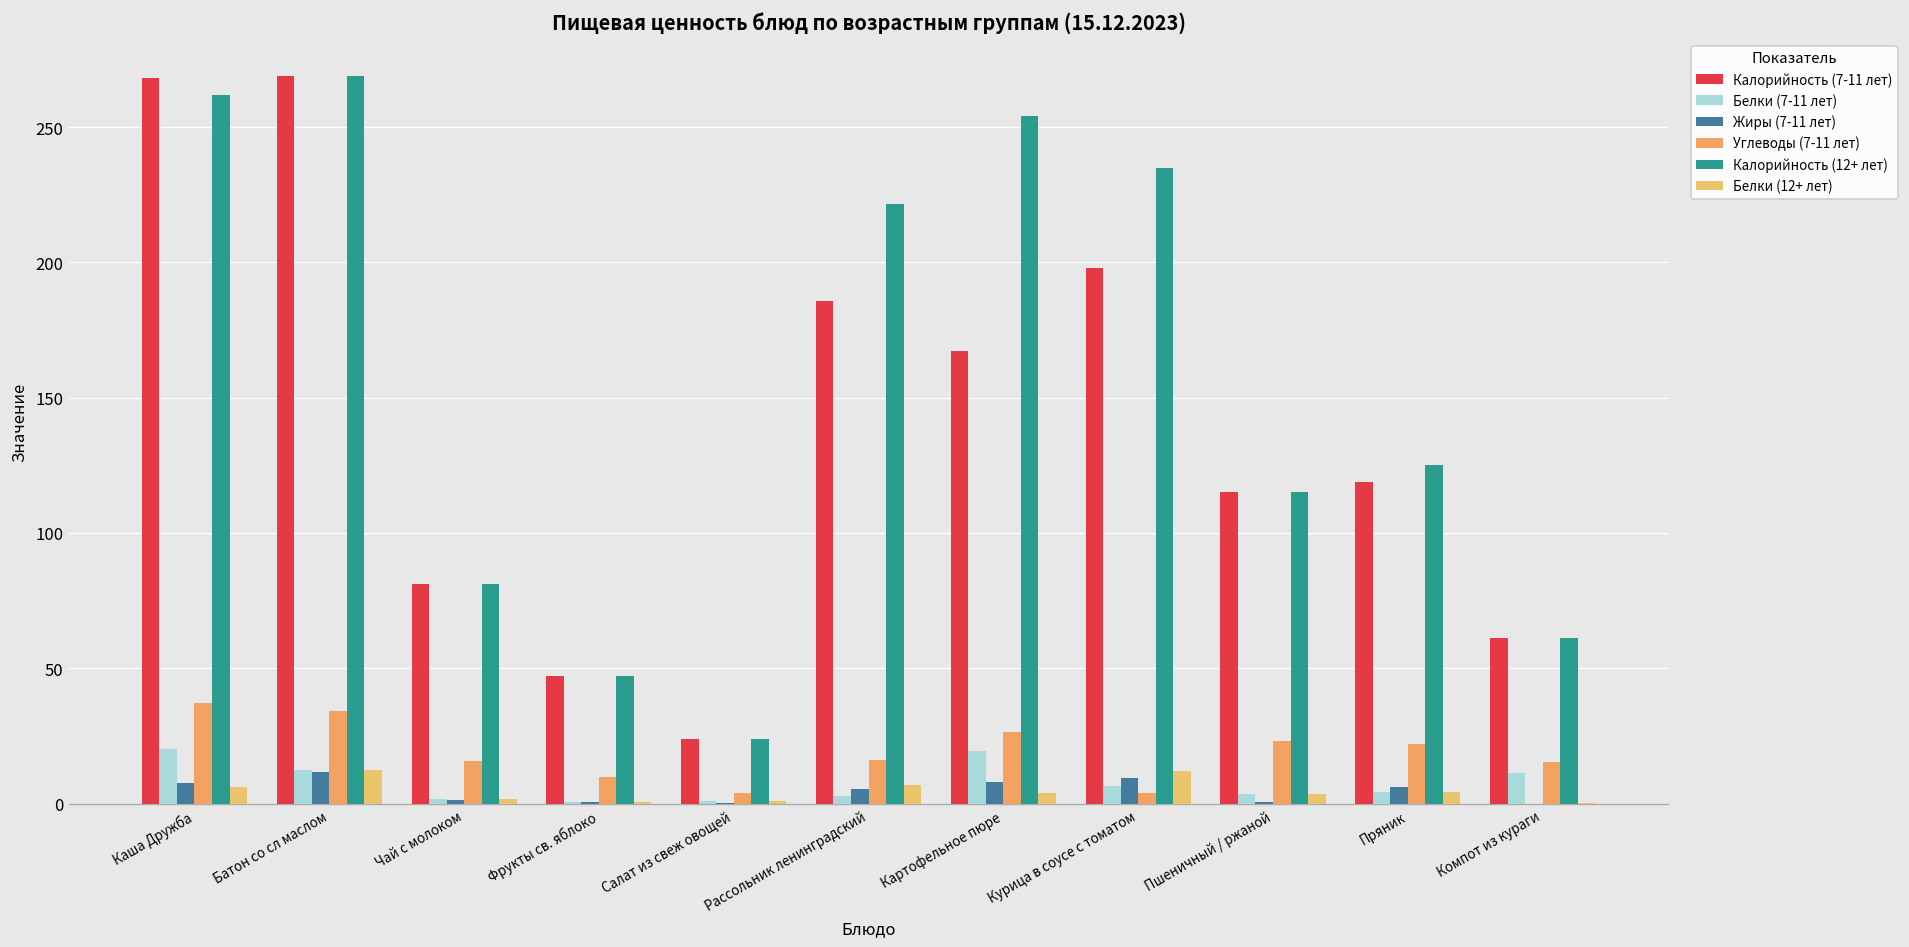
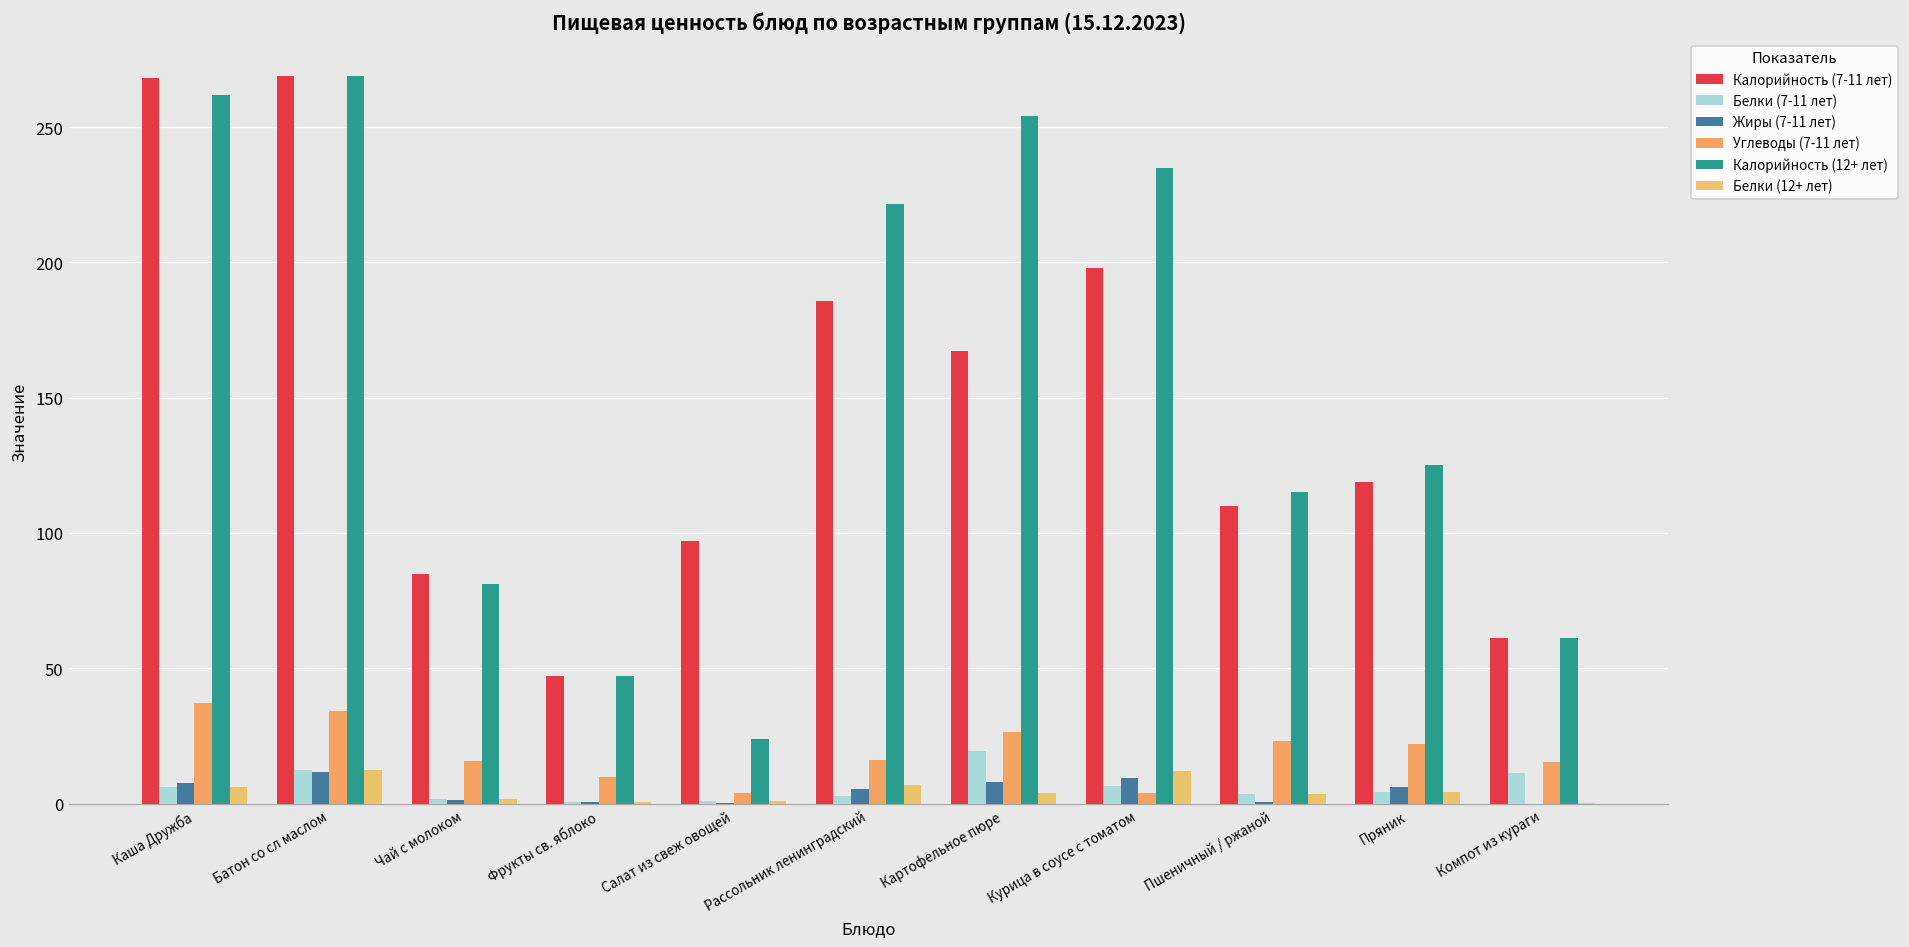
Белки (7-11 лет), Каша Дружба: 20 -> 6
Калорийность (7-11 лет), Чай с молоком: 81 -> 85
Калорийность (7-11 лет), Салат из свеж овощей: 24 -> 97
Калорийность (7-11 лет), Пшеничный / ржаной: 115 -> 110
